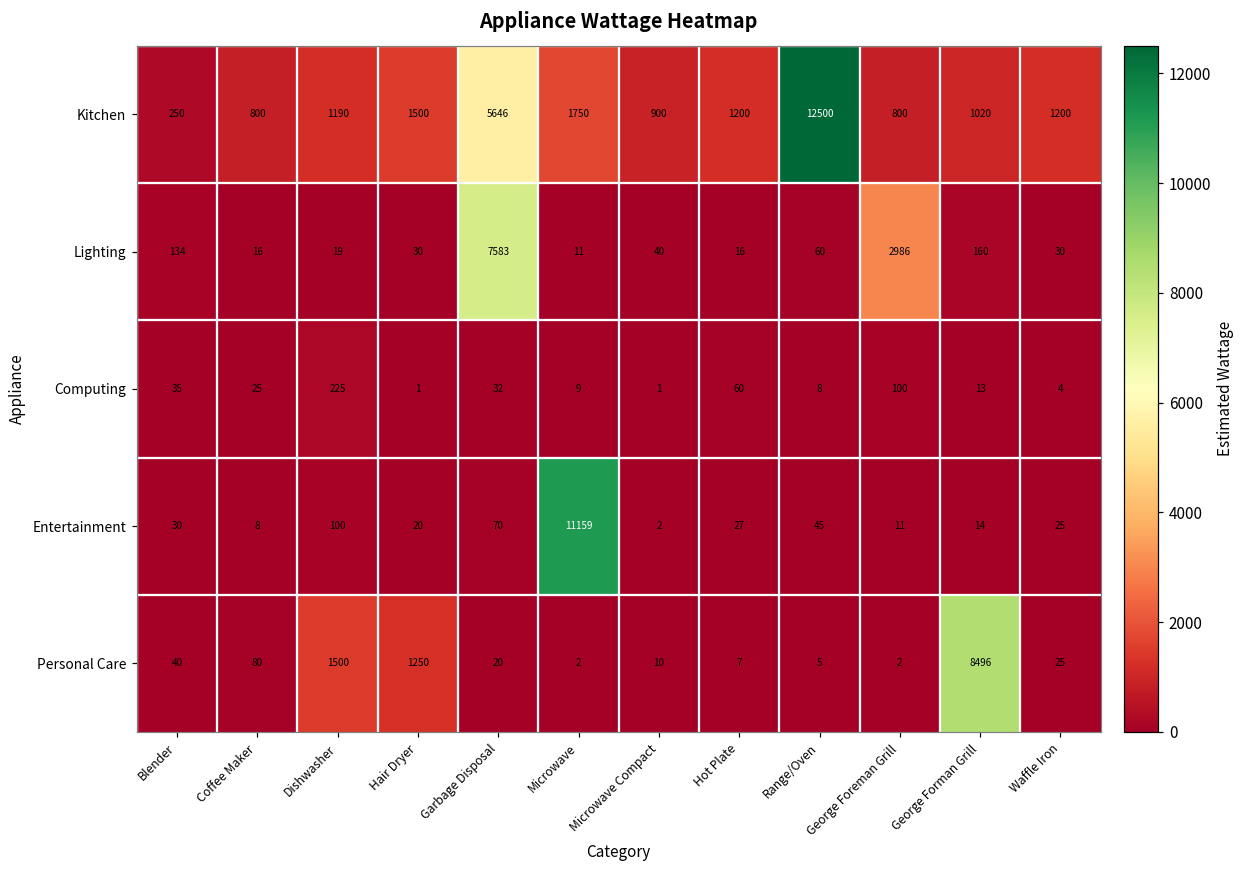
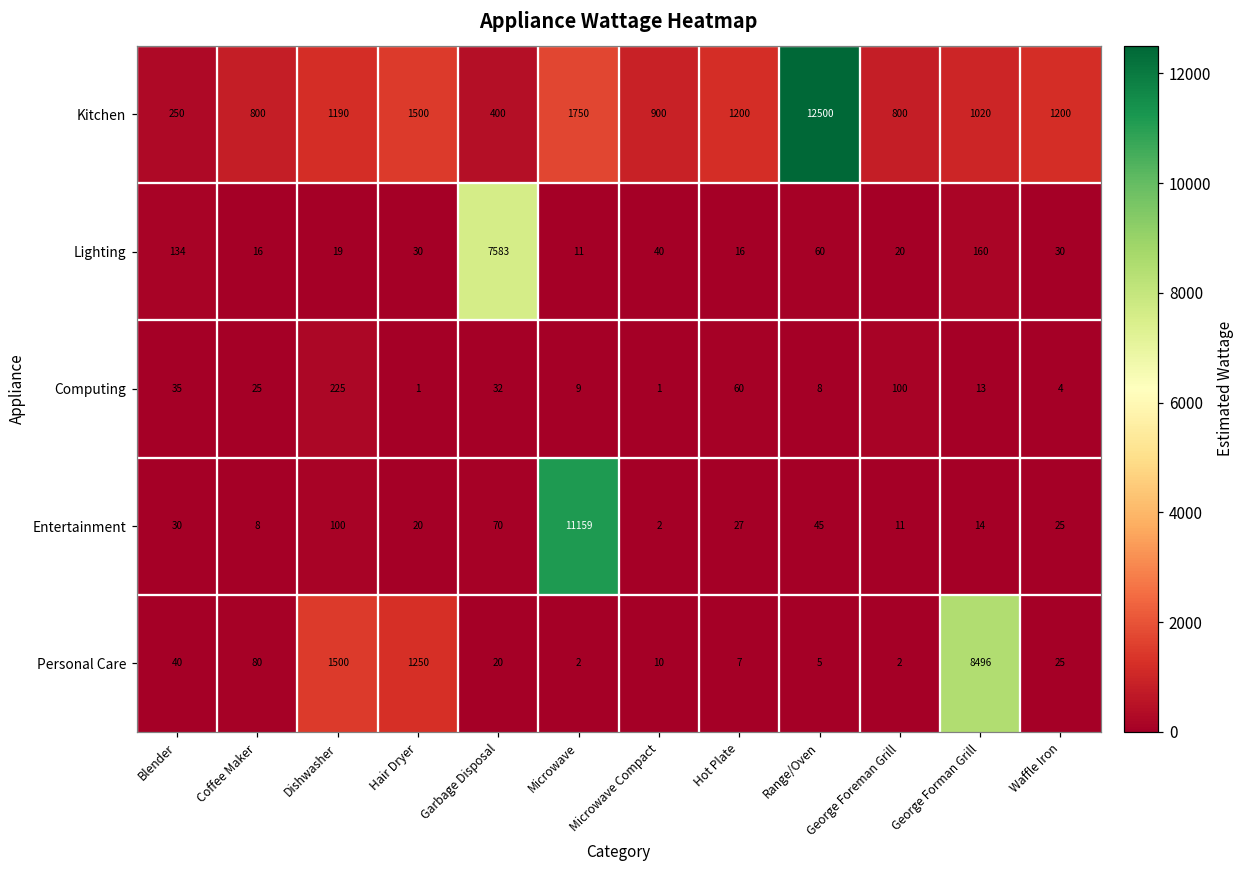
Kitchen, Garbage Disposal: 5646 -> 400
Lighting, George Foreman Grill: 2986 -> 20
